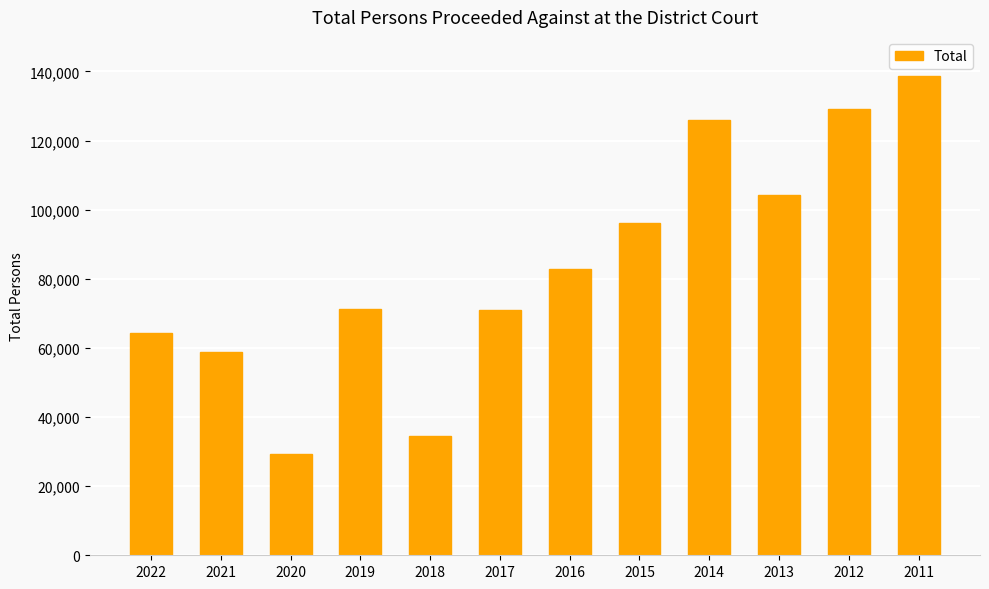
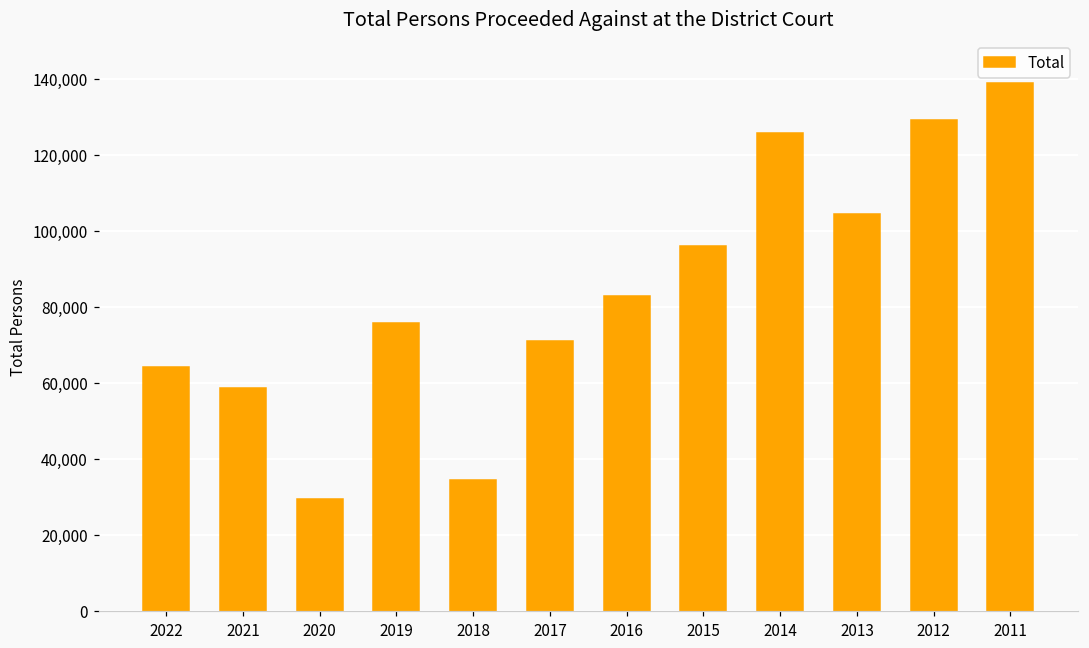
2019: 71,000 -> 76,000
